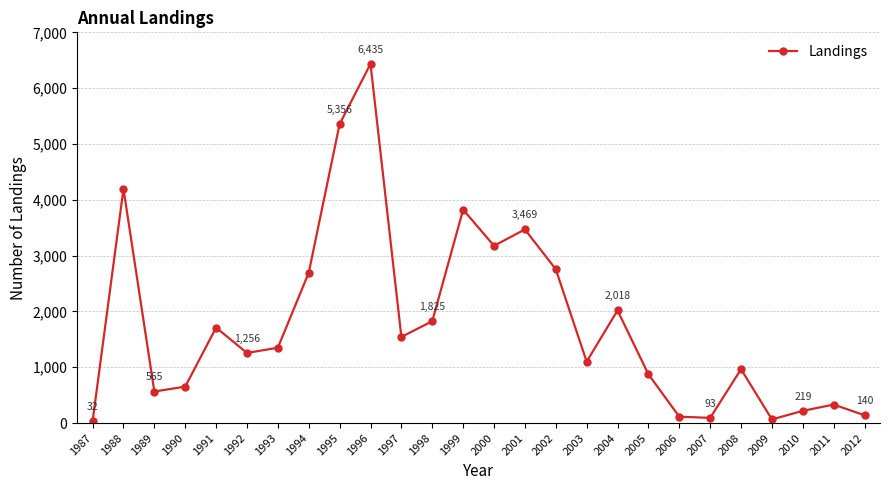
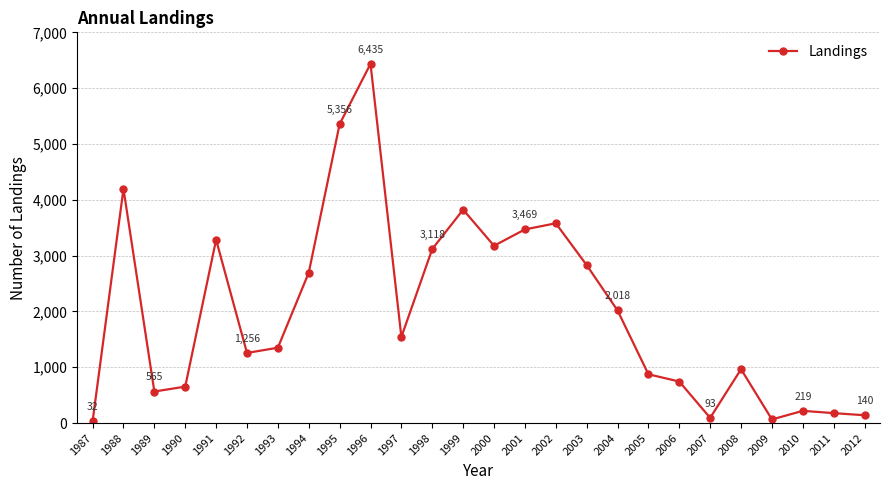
1991: 1,700 -> 3,300
1998: 1,825 -> 3,118
2002: 2,800 -> 3,600
2003: 1,100 -> 2,800
2006: 100 -> 700
2011: 300 -> 200
